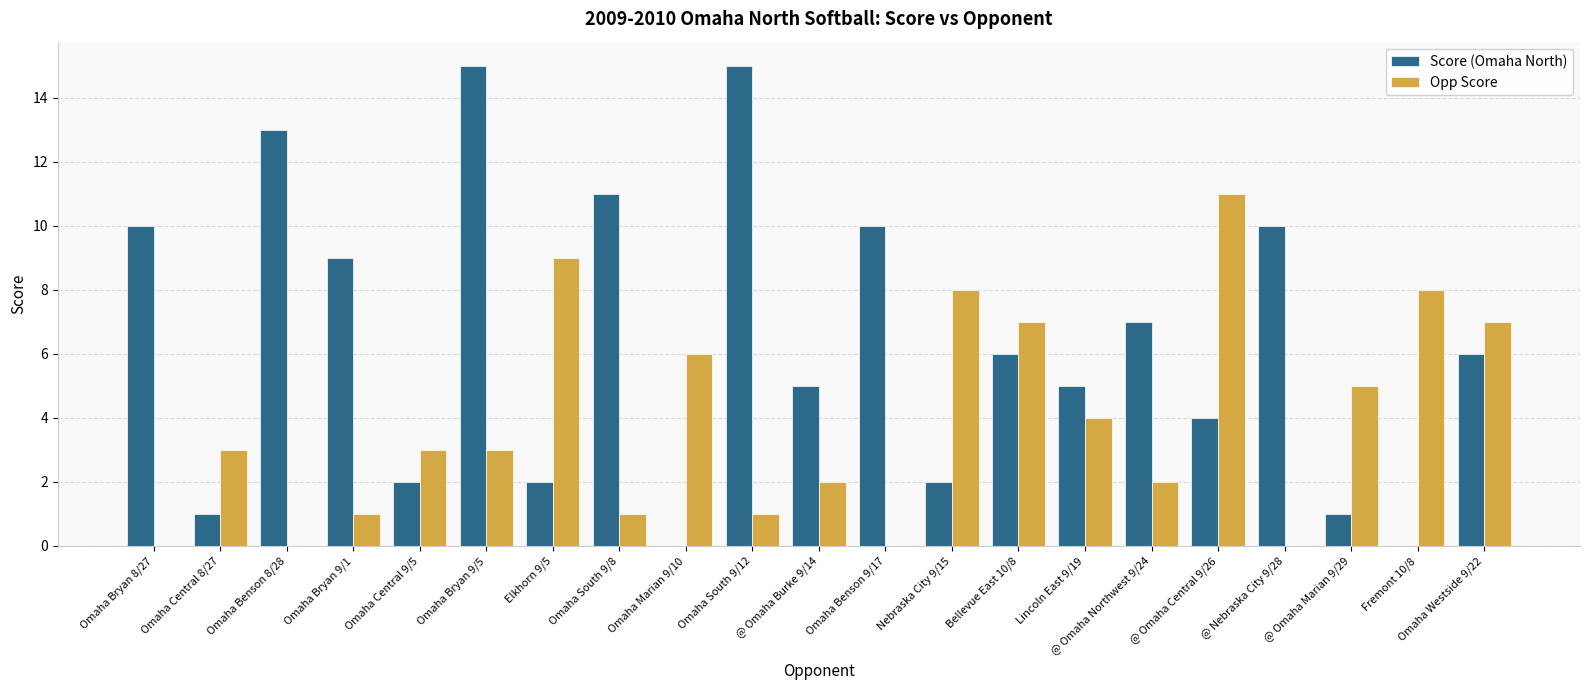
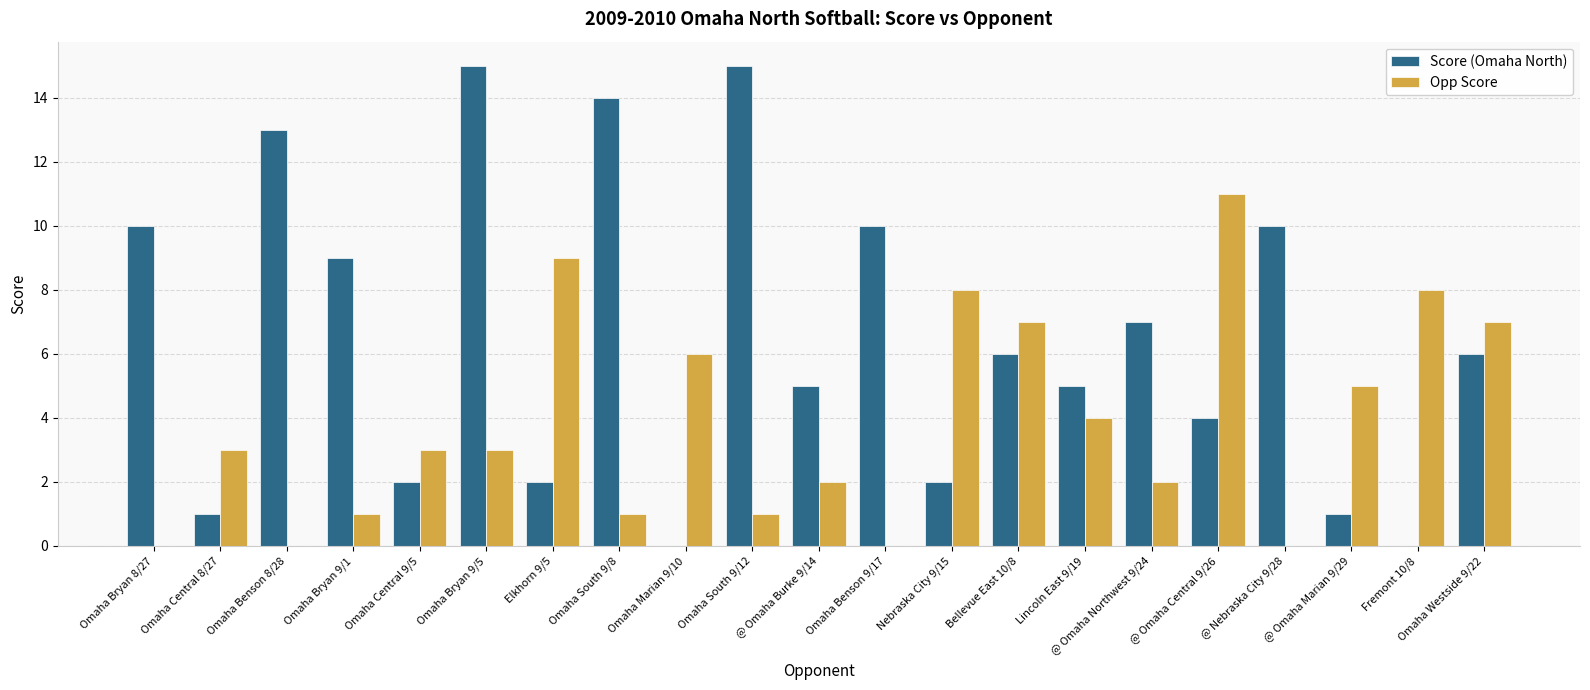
Score (Omaha North), Omaha South 9/8: 11 -> 14
